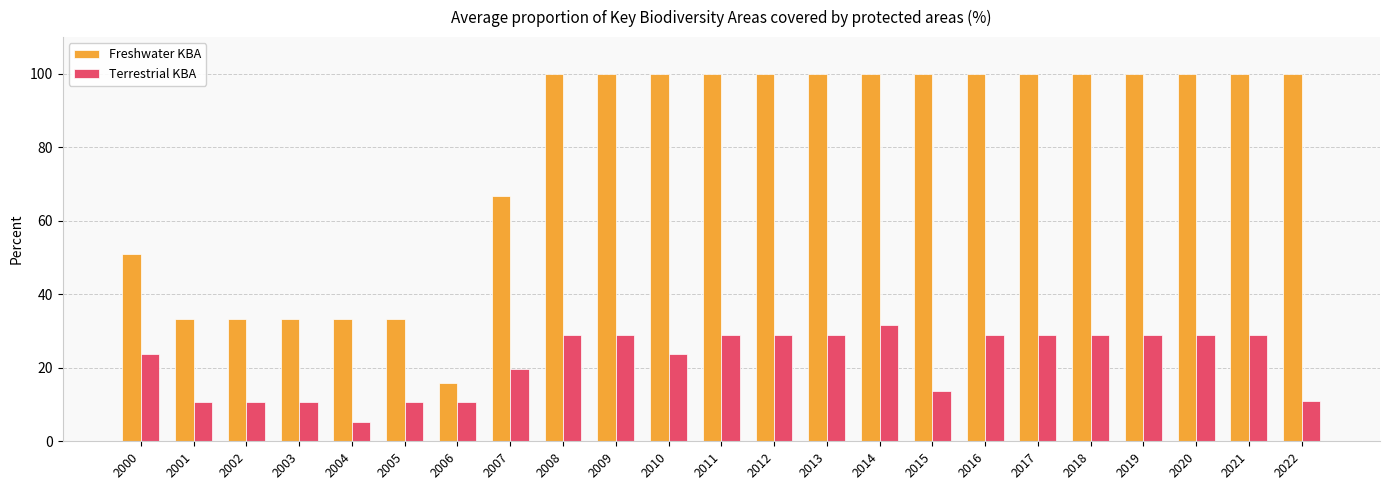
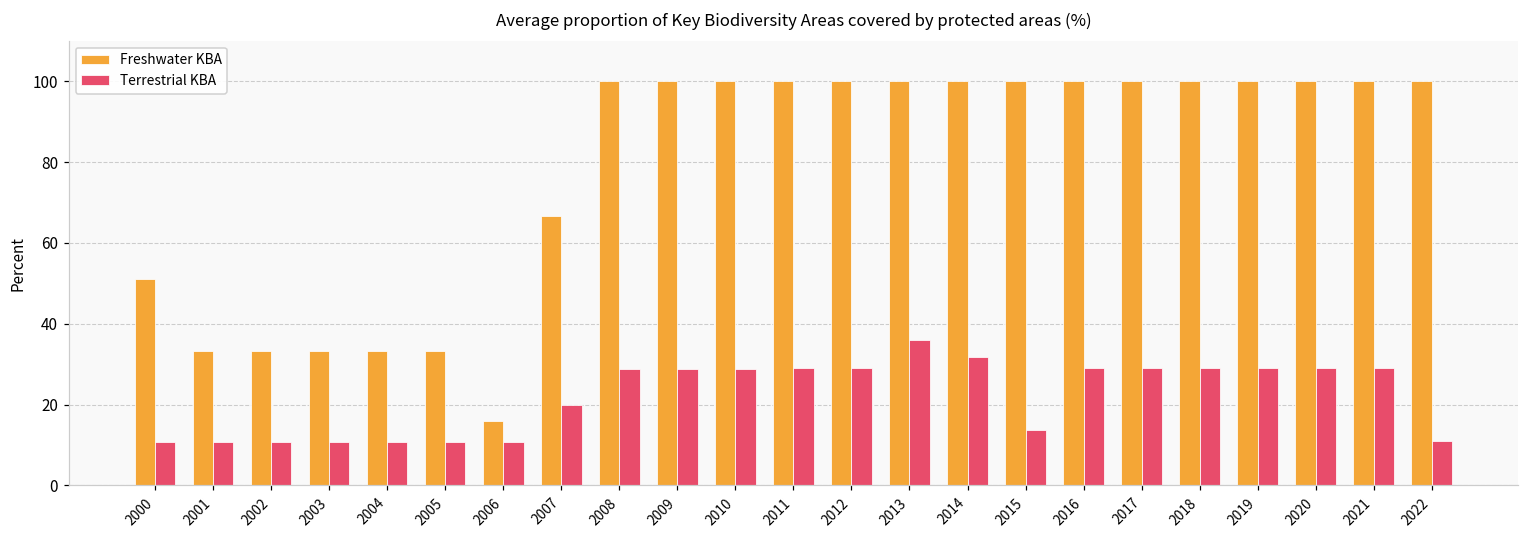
Terrestrial KBA, 2000: 24 -> 11
Terrestrial KBA, 2004: 5 -> 11
Terrestrial KBA, 2010: 24 -> 29
Terrestrial KBA, 2013: 29 -> 36
